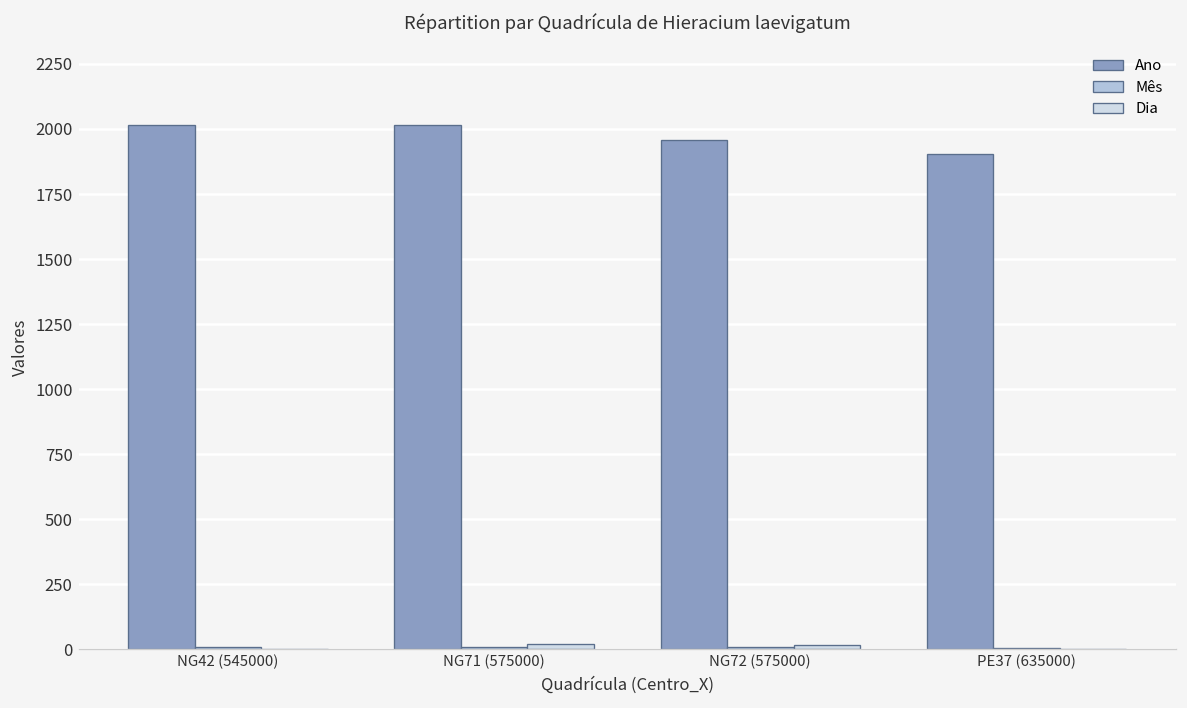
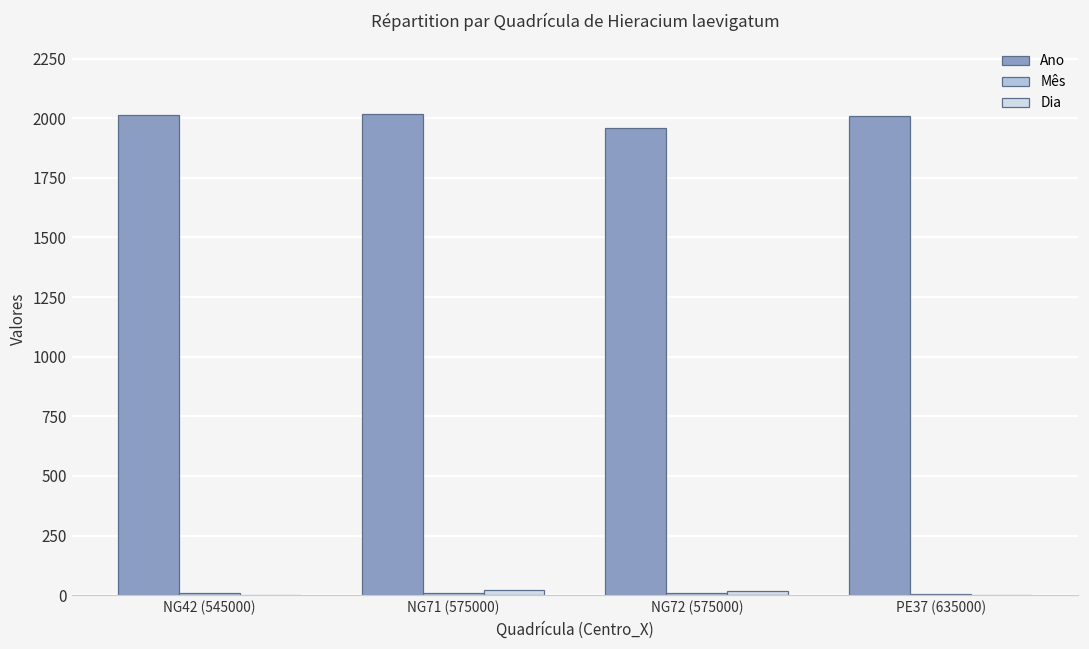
Ano, PE37 (635000): 1900 -> 2010
